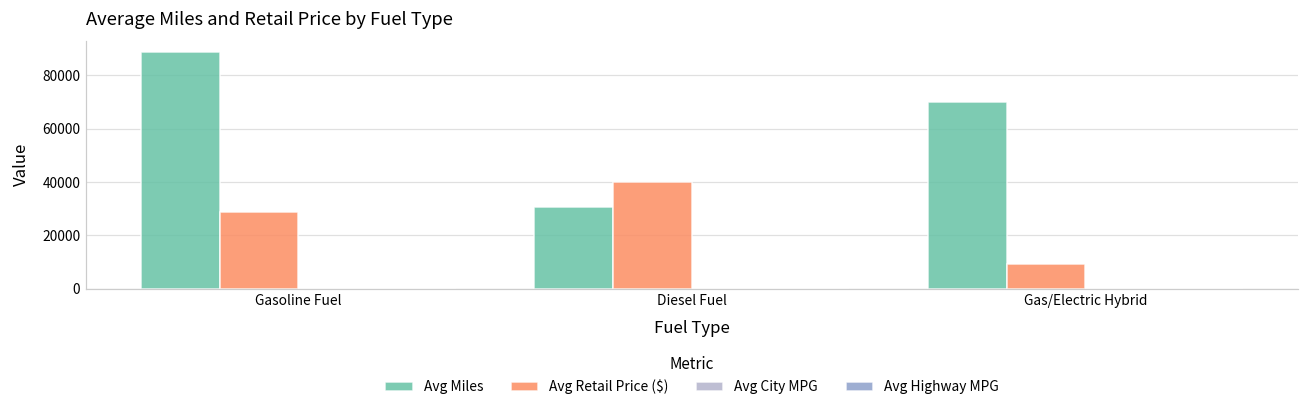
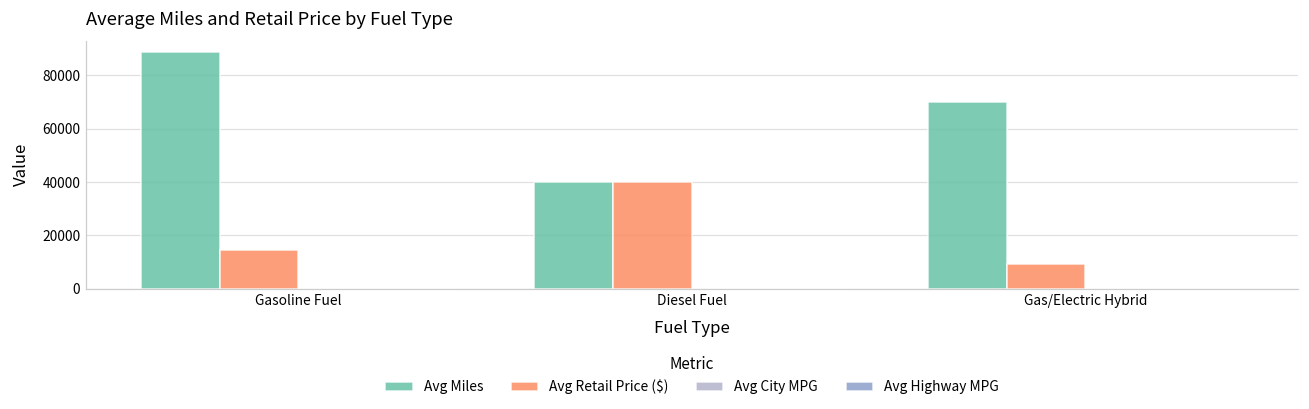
Avg Retail Price ($), Gasoline Fuel: 29000 -> 15000
Avg Miles, Diesel Fuel: 31000 -> 40000
